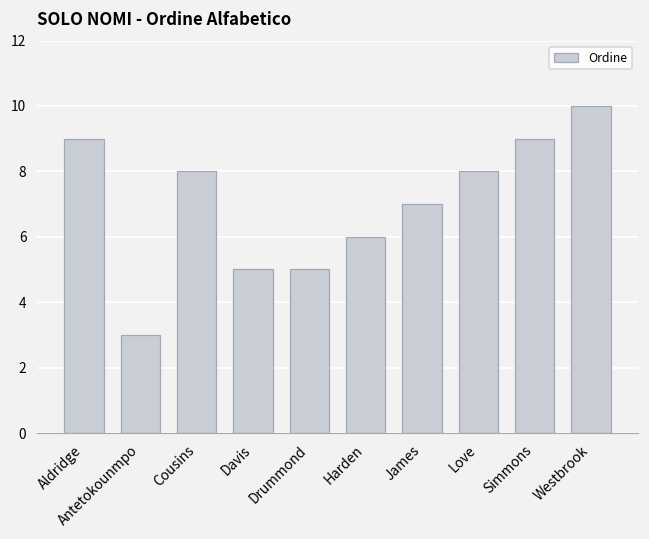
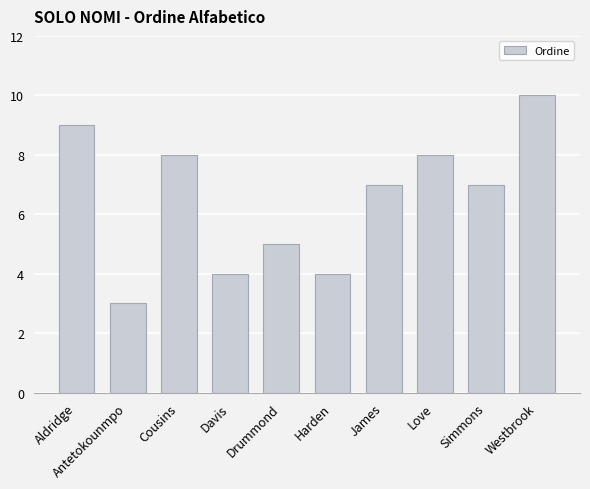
Davis: 5 -> 4
Harden: 6 -> 4
Simmons: 9 -> 7
